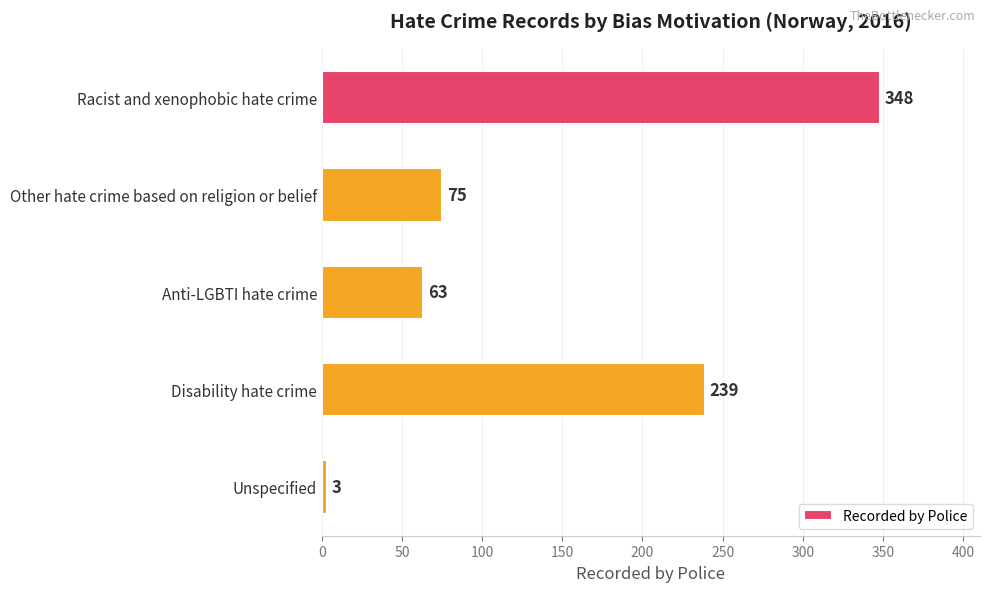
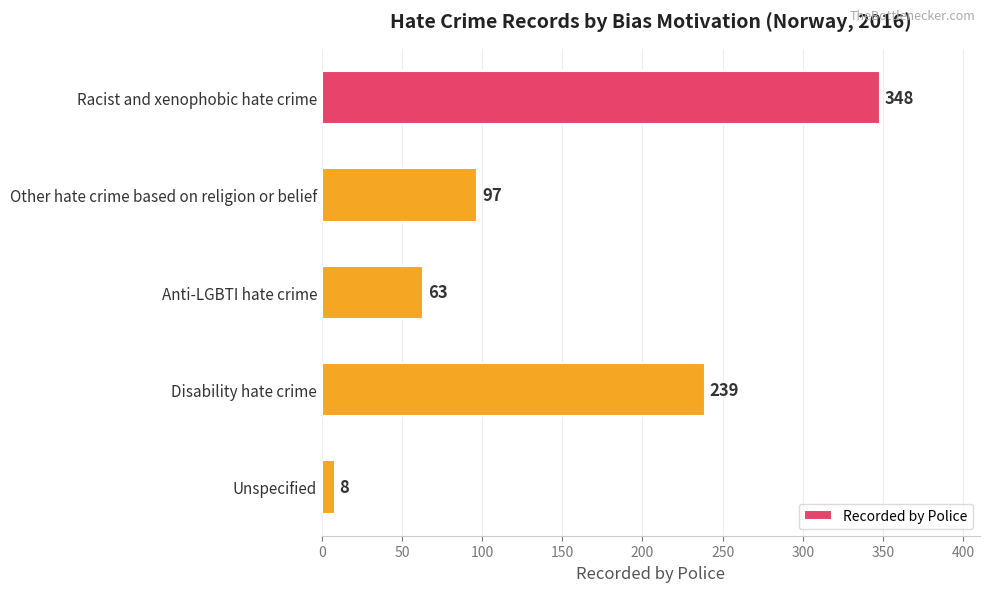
Other hate crime based on religion or belief: 75 -> 97
Unspecified: 3 -> 8
